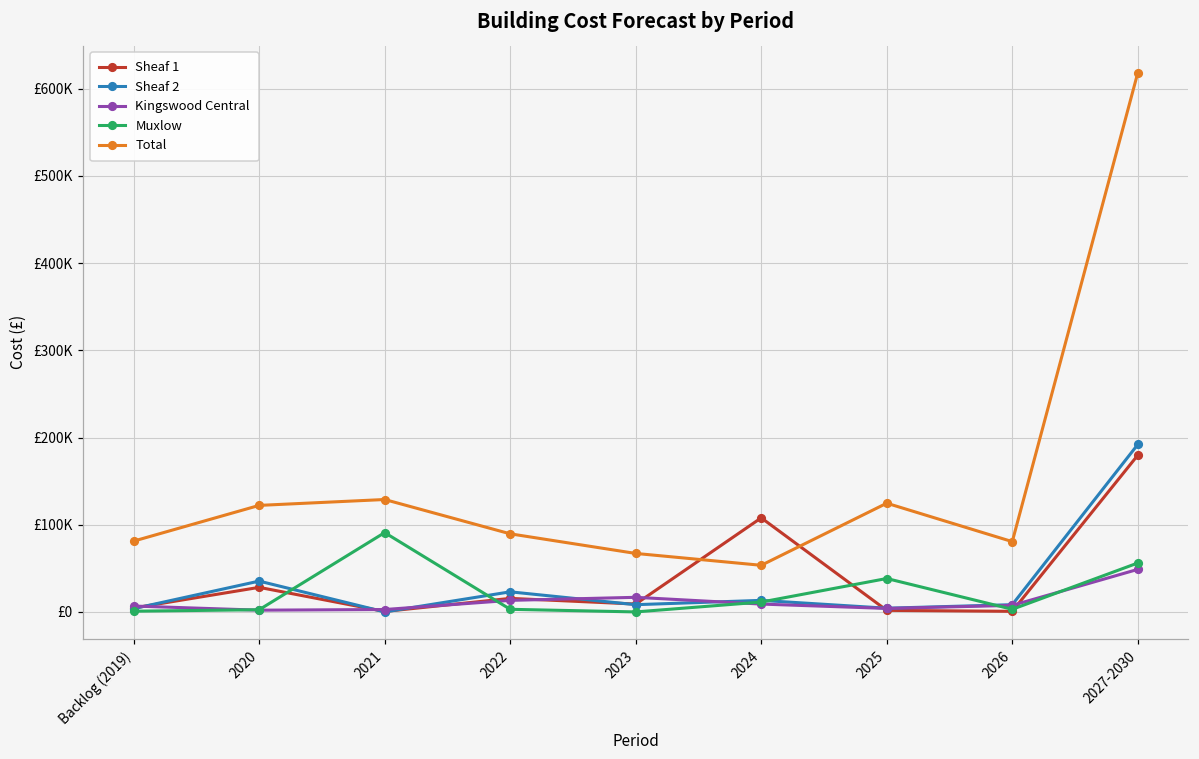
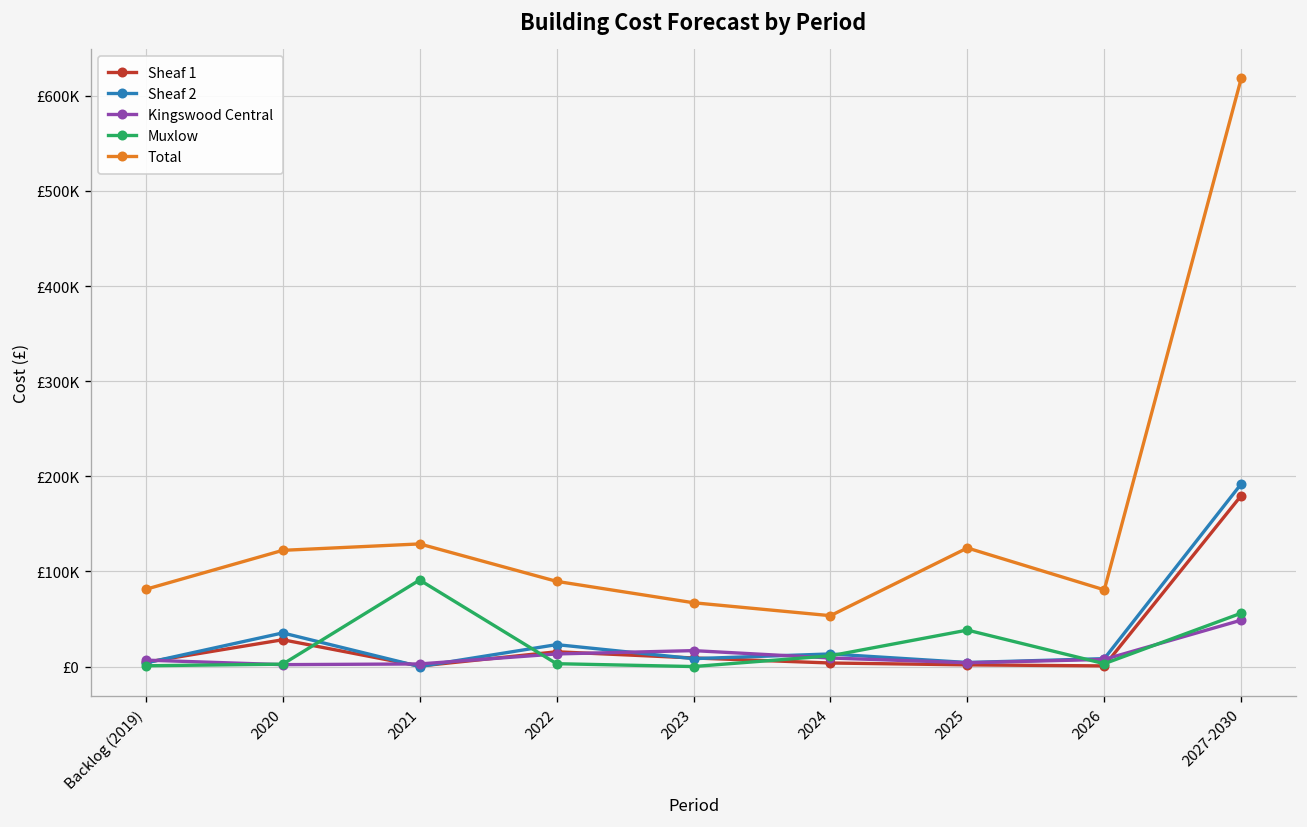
Sheaf 1, 2024: £110000 -> £0
